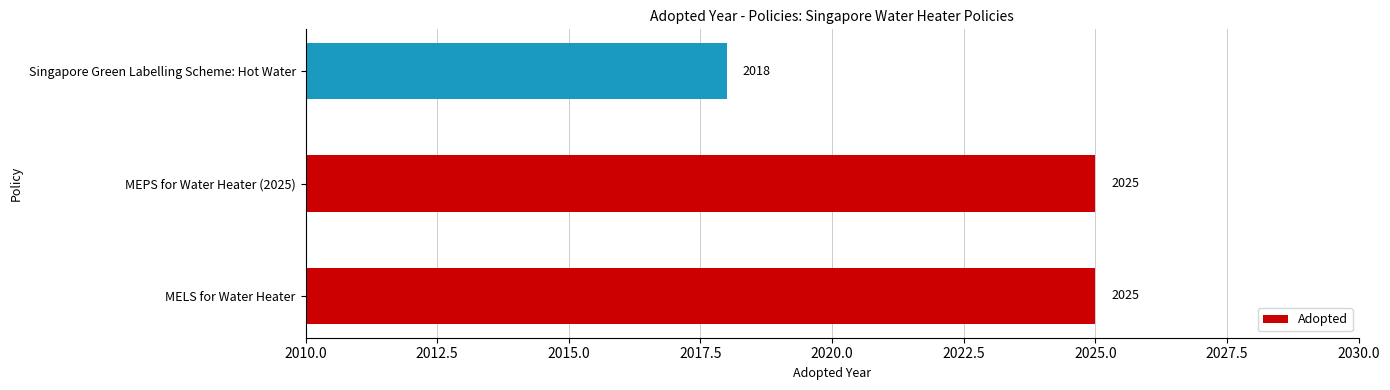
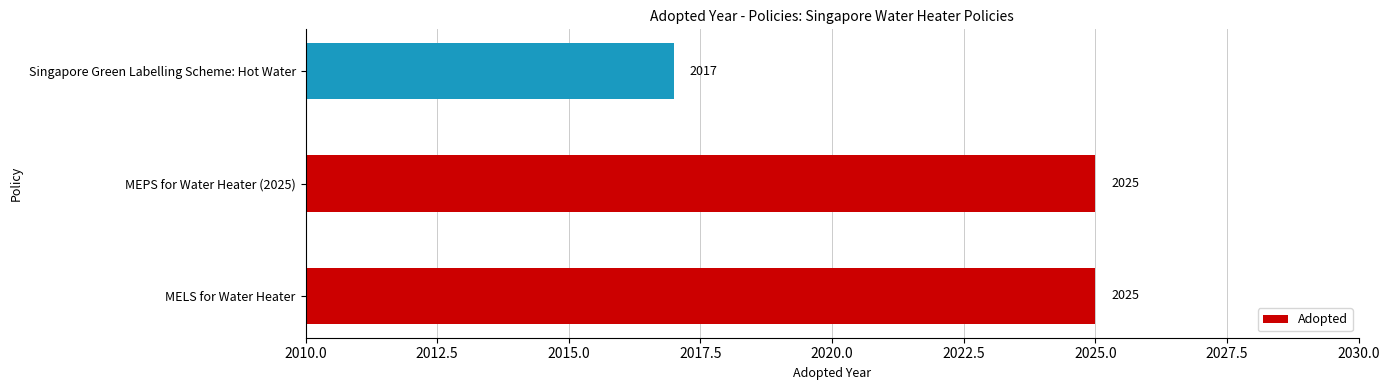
Singapore Green Labelling Scheme: Hot Water: 2018 -> 2017
